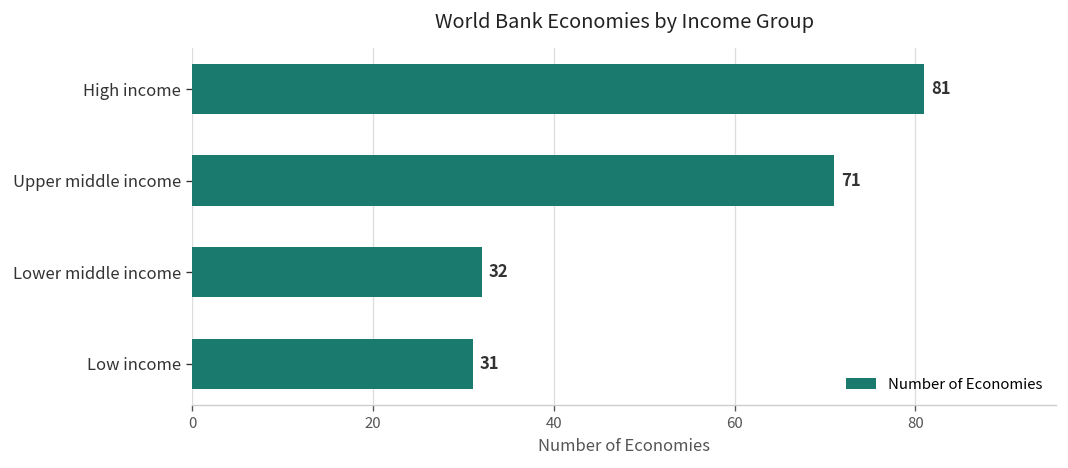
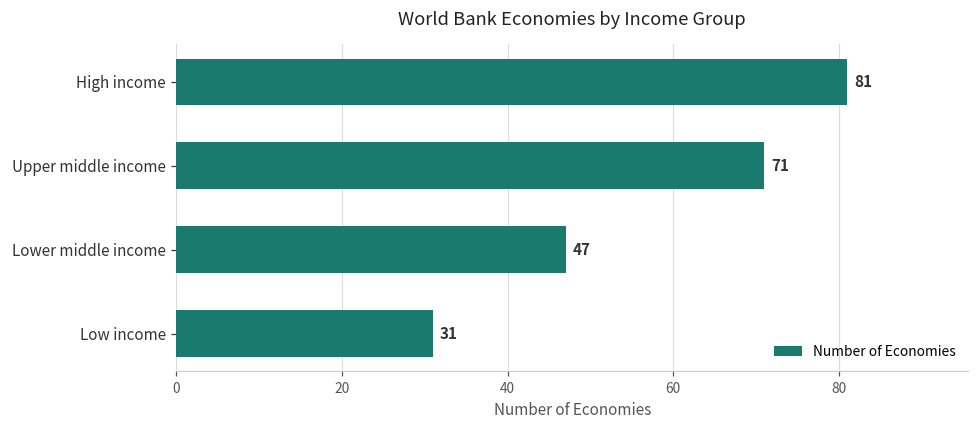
Lower middle income: 32 -> 47
